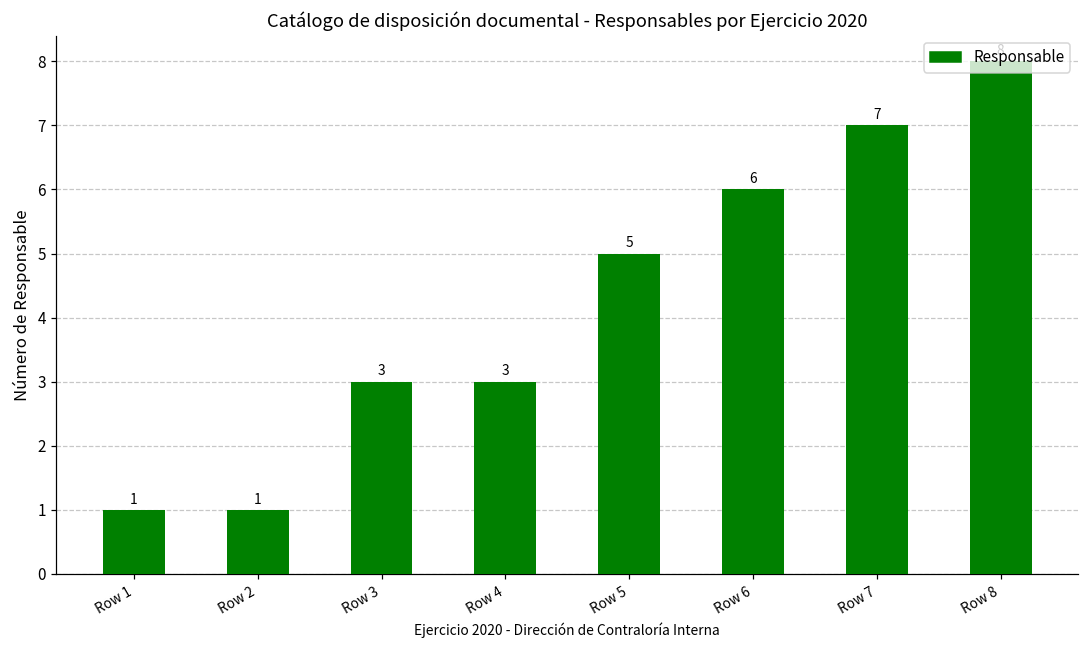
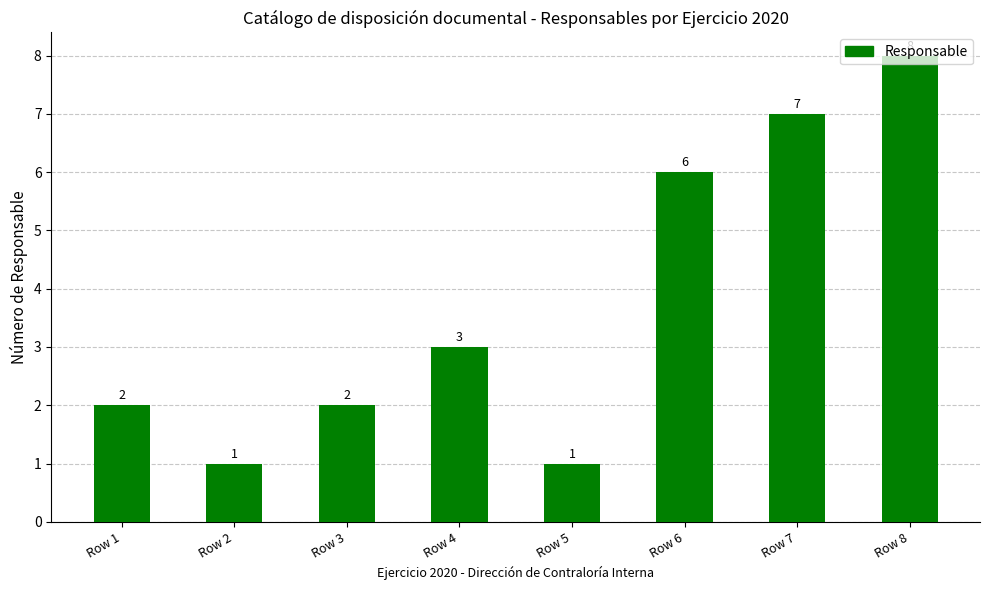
Row 1: 1 -> 2
Row 3: 3 -> 2
Row 5: 5 -> 1
